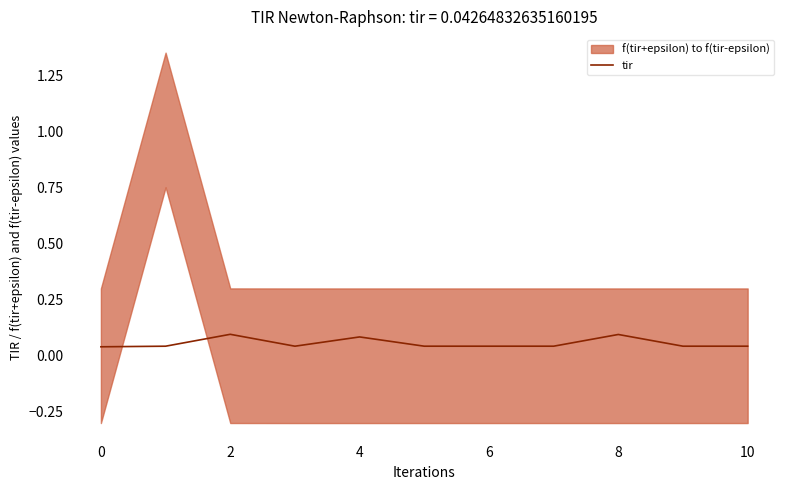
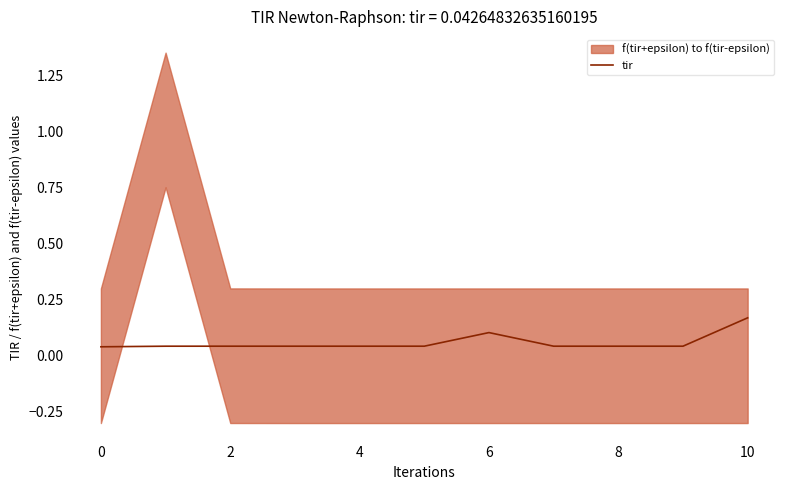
tir, 2: 0.10 -> 0.04
tir, 4: 0.08 -> 0.04
tir, 6: 0.04 -> 0.10
tir, 8: 0.09 -> 0.04
tir, 10: 0.04 -> 0.17
